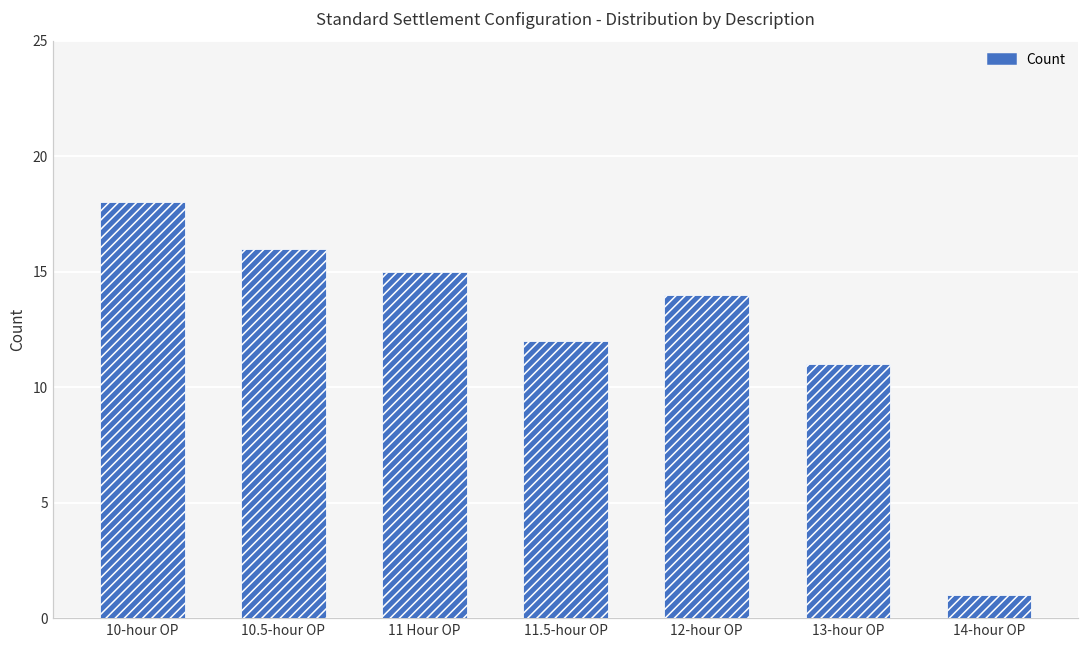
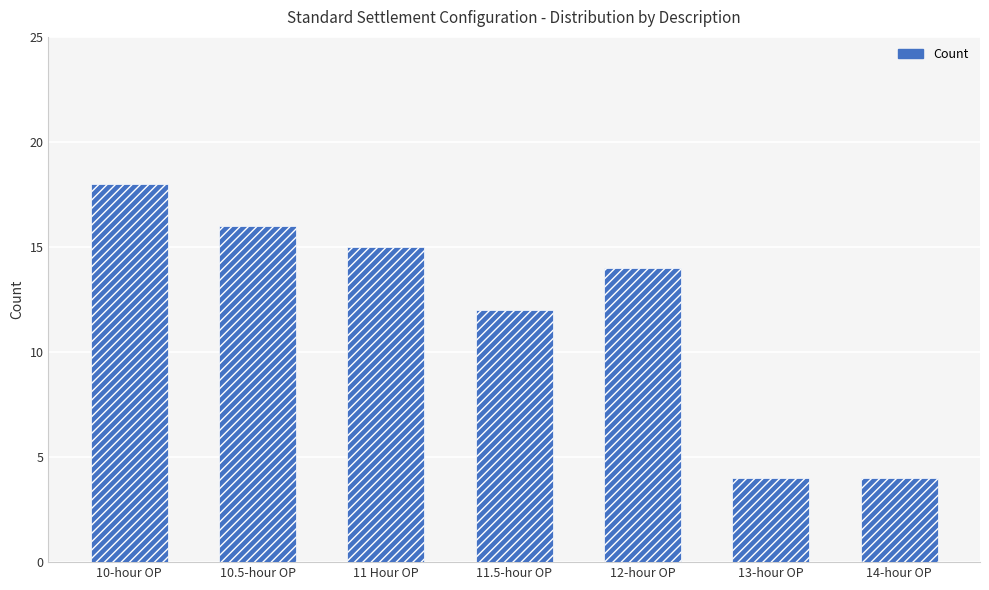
13-hour OP: 11 -> 4
14-hour OP: 1 -> 4
